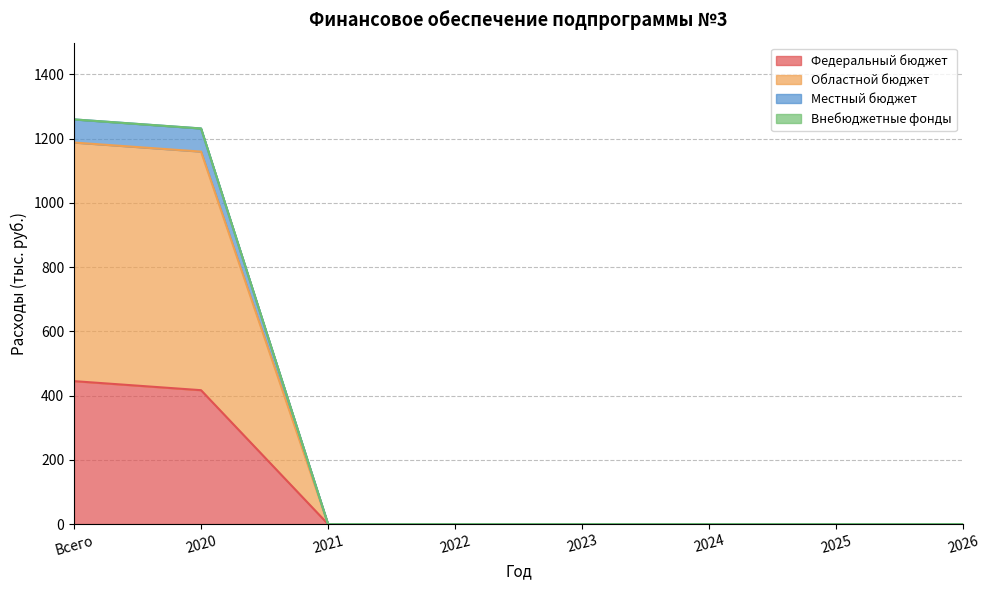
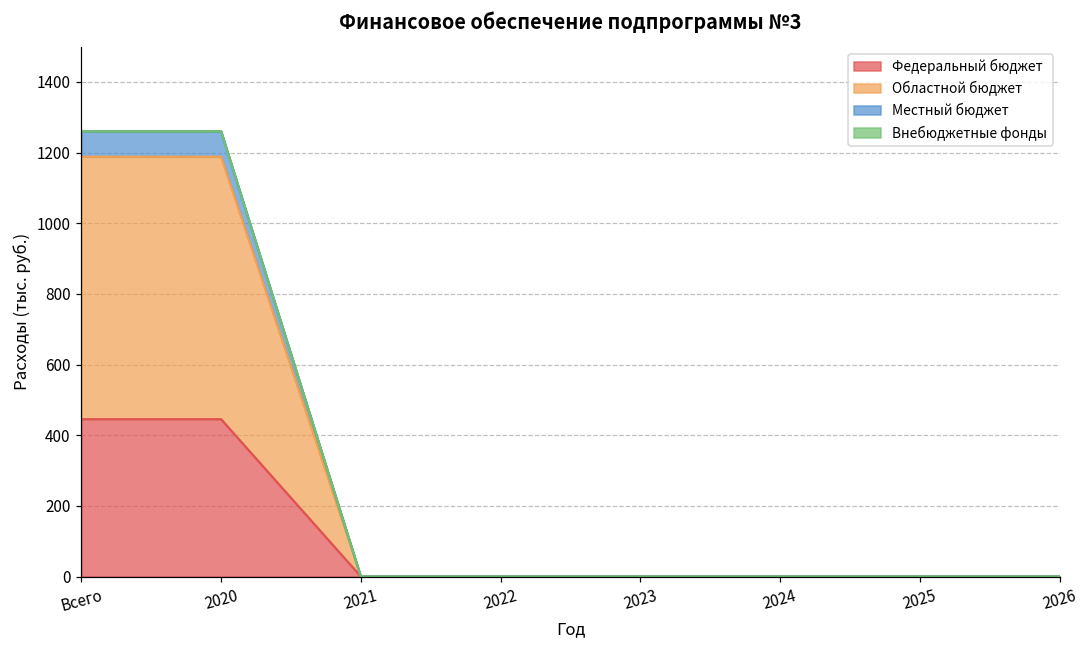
Федеральный бюджет, 2020: 420 -> 450
